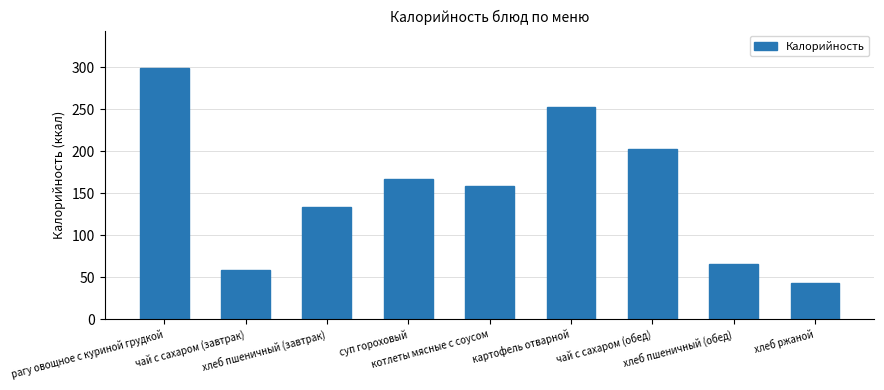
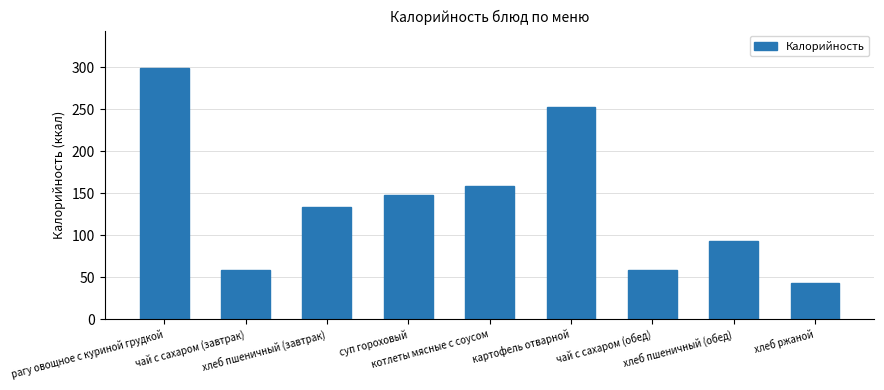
суп гороховый: 170 -> 150
чай с сахаром (обед): 200 -> 60
хлеб пшеничный (обед): 70 -> 90
